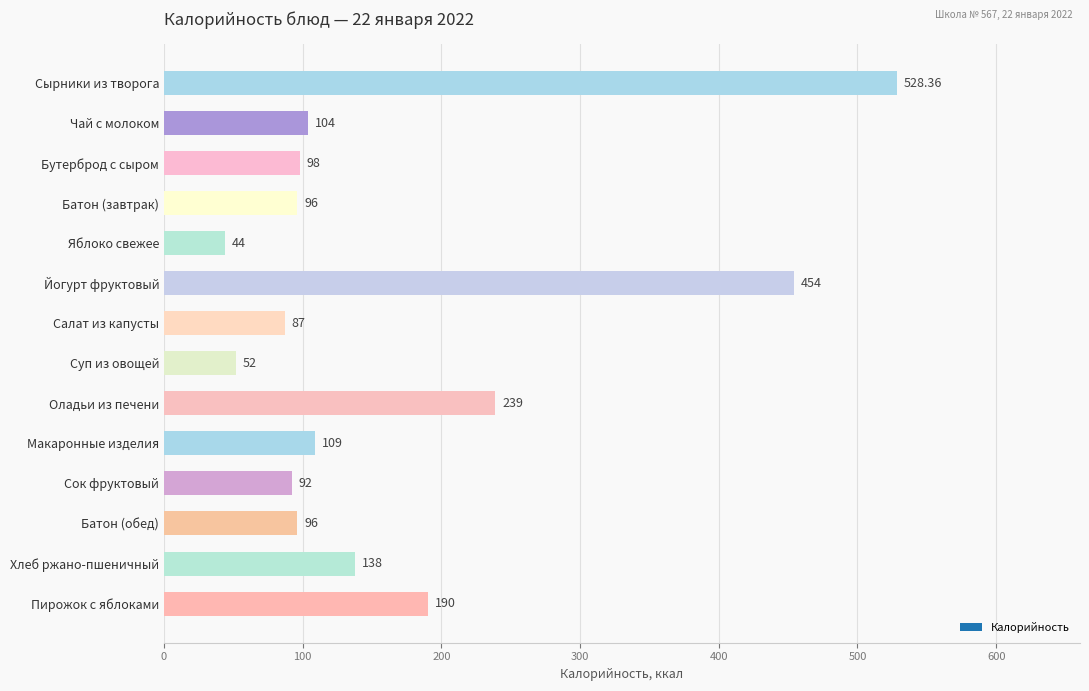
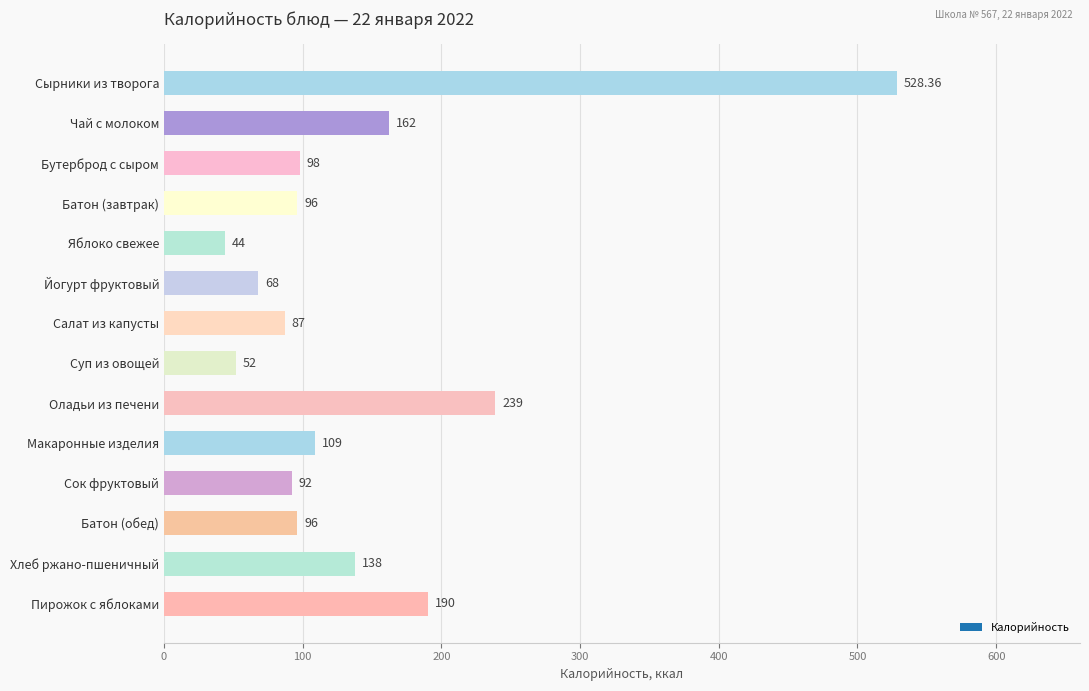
Чай с молоком: 104 -> 162
Йогурт фруктовый: 454 -> 68
